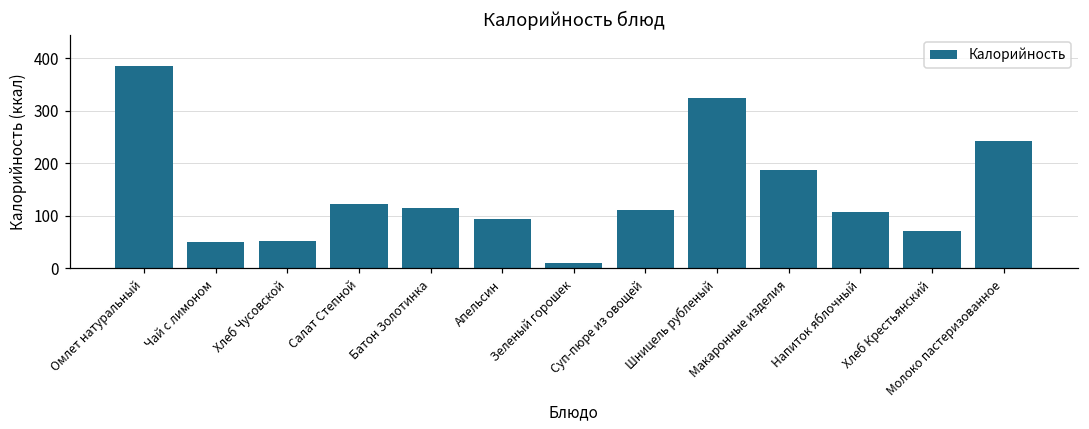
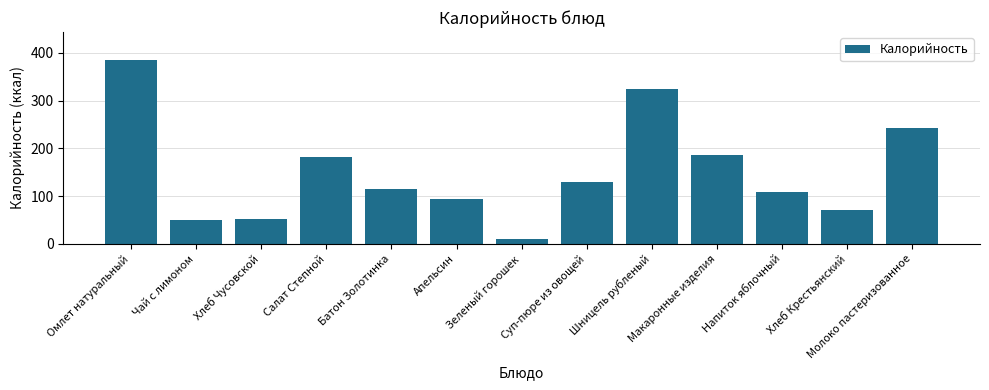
Салат Степной: 120 -> 180
Суп-пюре из овощей: 110 -> 130
